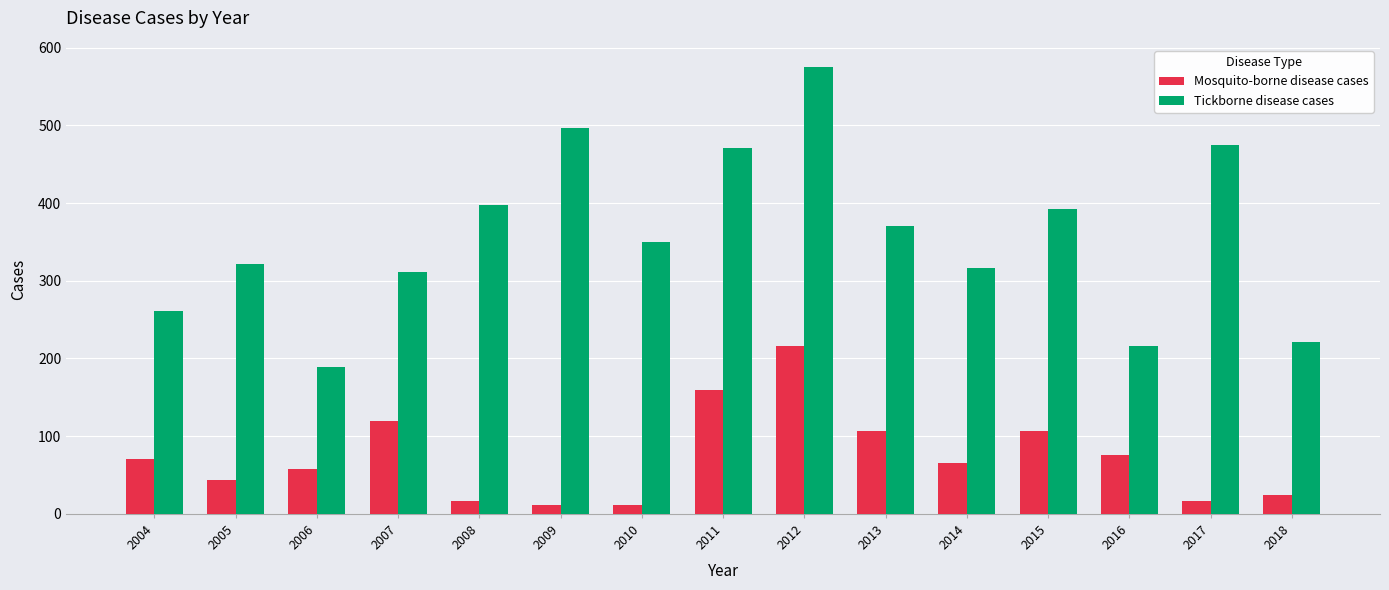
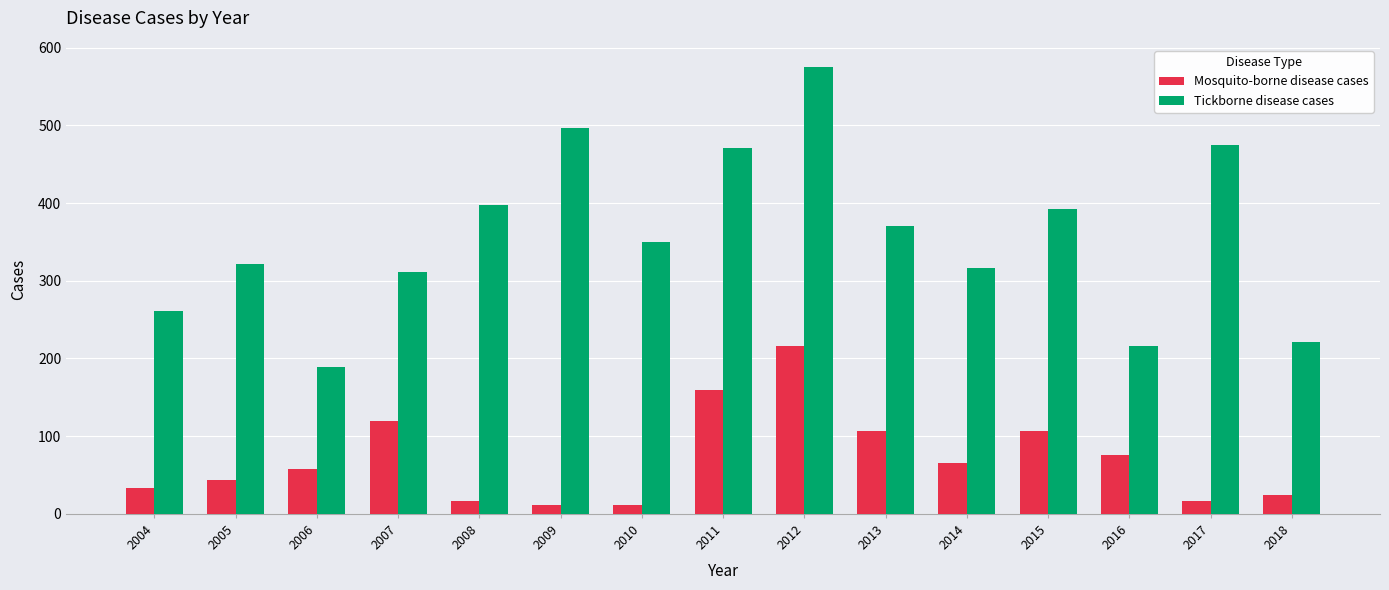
Mosquito-borne disease cases, 2004: 70 -> 30
